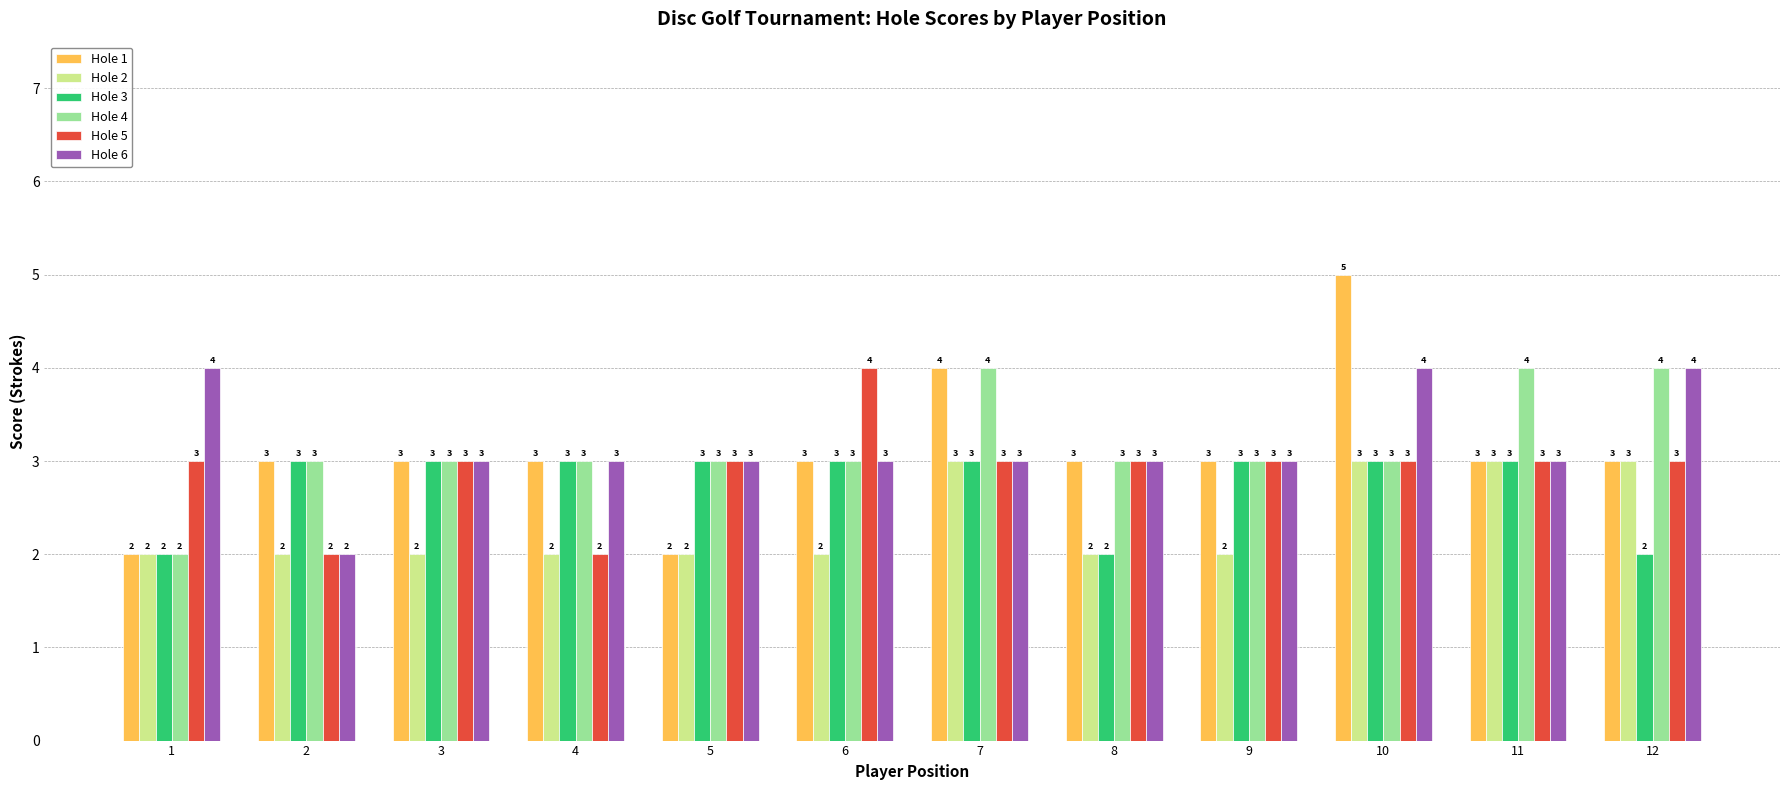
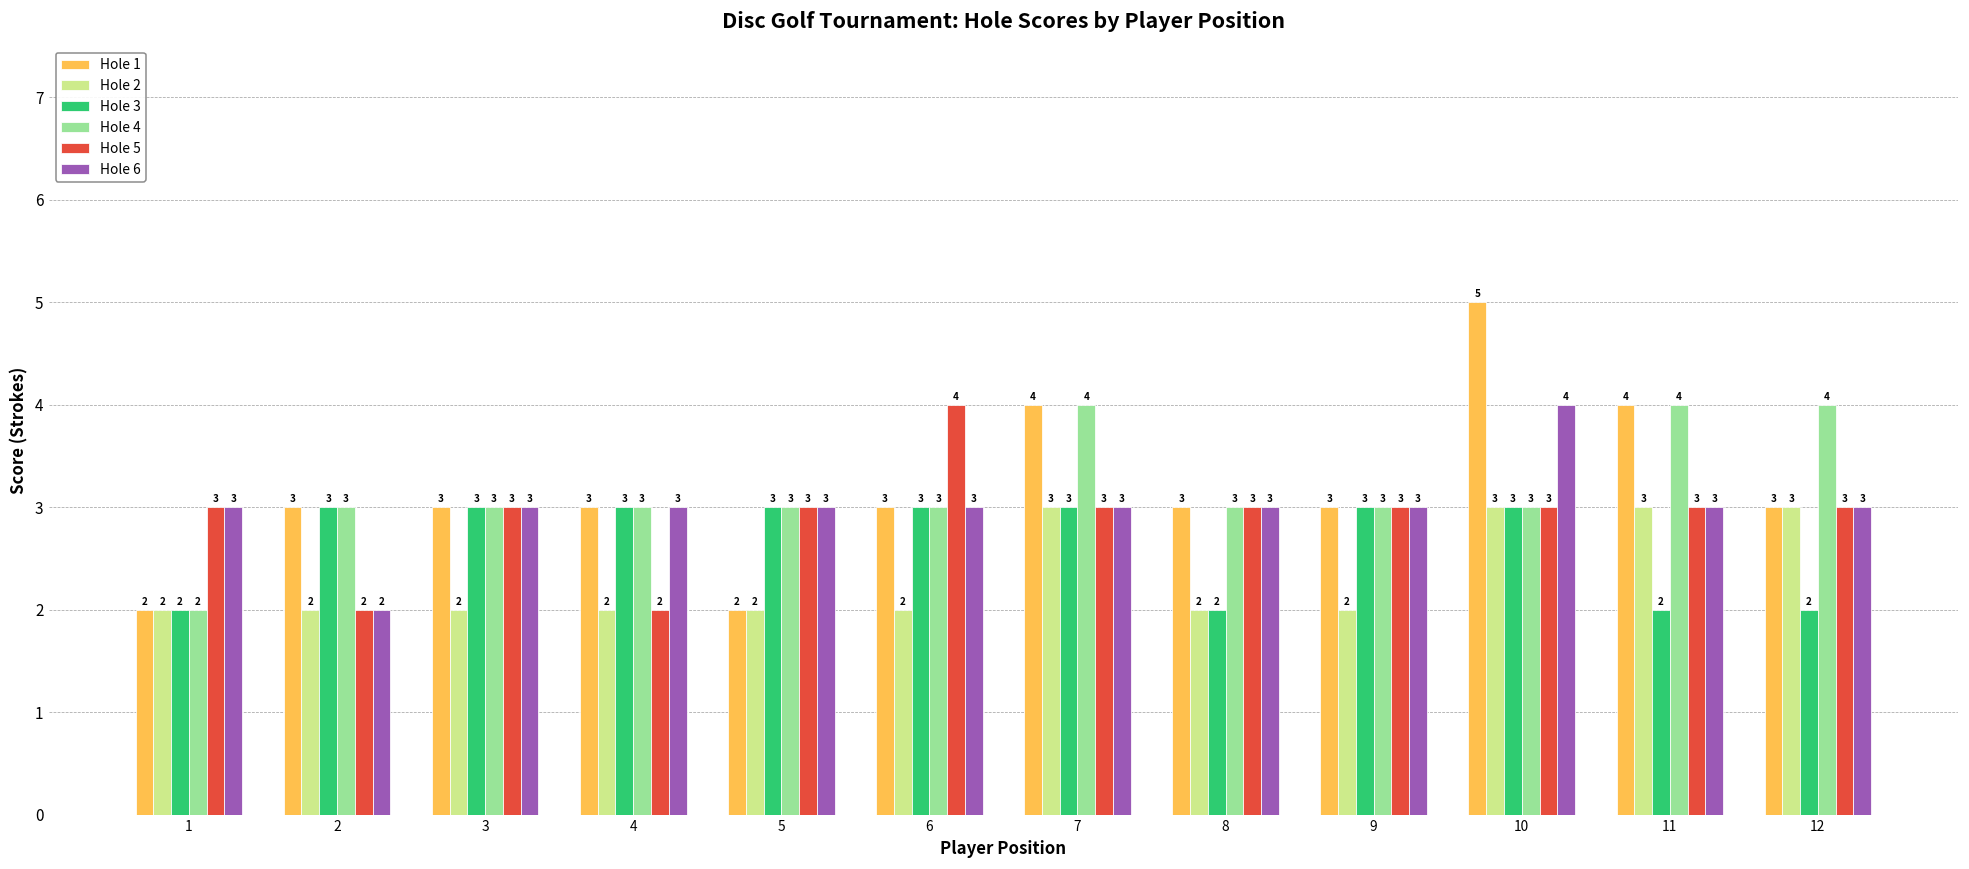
Hole 6, 1: 4 -> 3
Hole 1, 11: 3 -> 4
Hole 3, 11: 3 -> 2
Hole 6, 12: 4 -> 3
